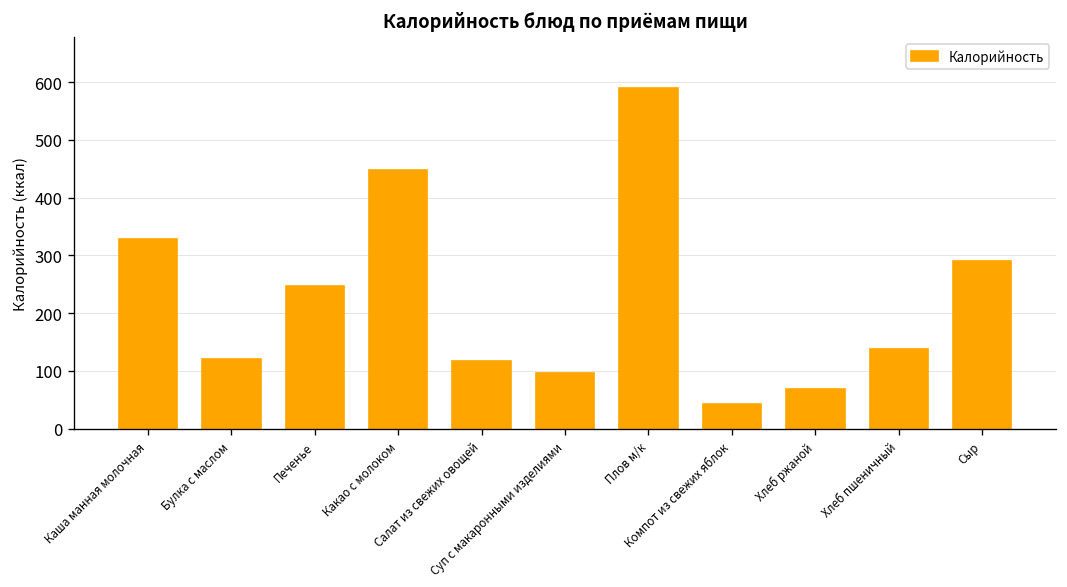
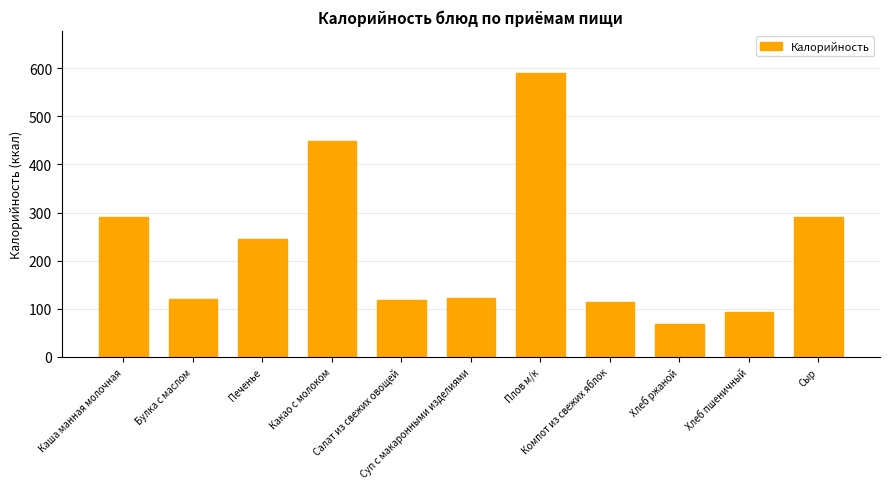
Каша манная молочная: 330 -> 290
Суп с макаронными изделиями: 100 -> 120
Компот из свежих яблок: 40 -> 110
Хлеб пшеничный: 140 -> 90
